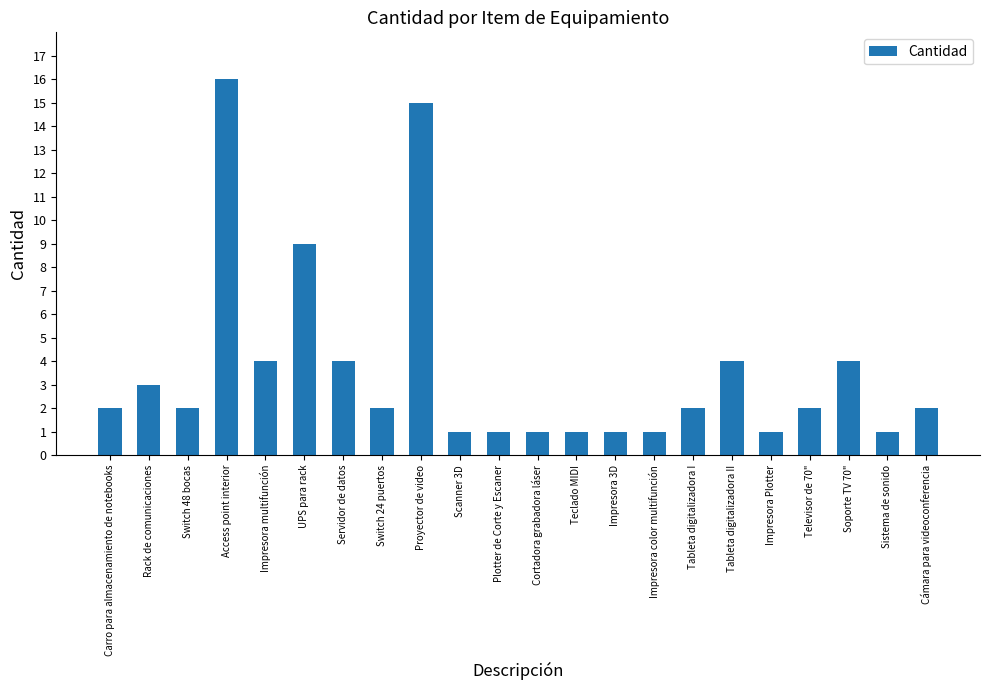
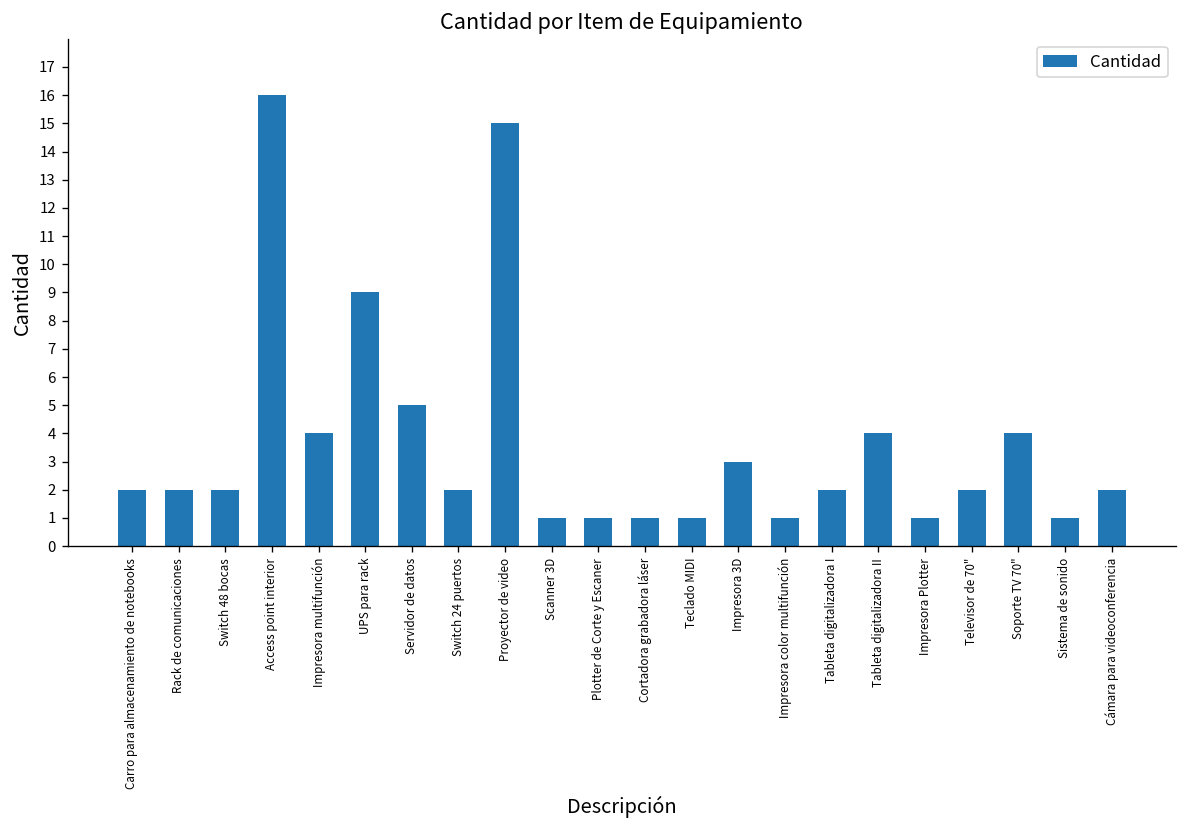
Rack de comunicaciones: 3 -> 2
Servidor de datos: 4 -> 5
Impresora 3D: 1 -> 3
